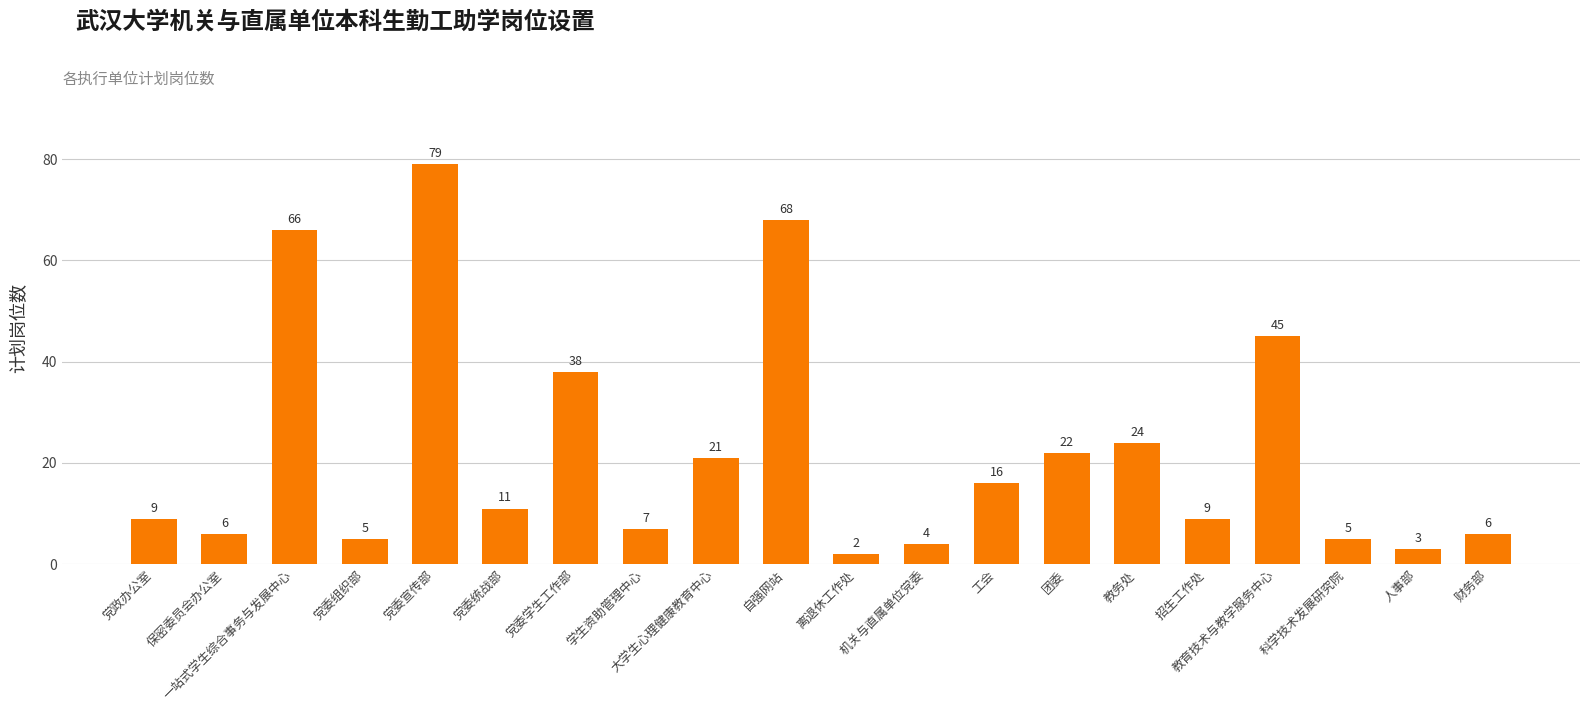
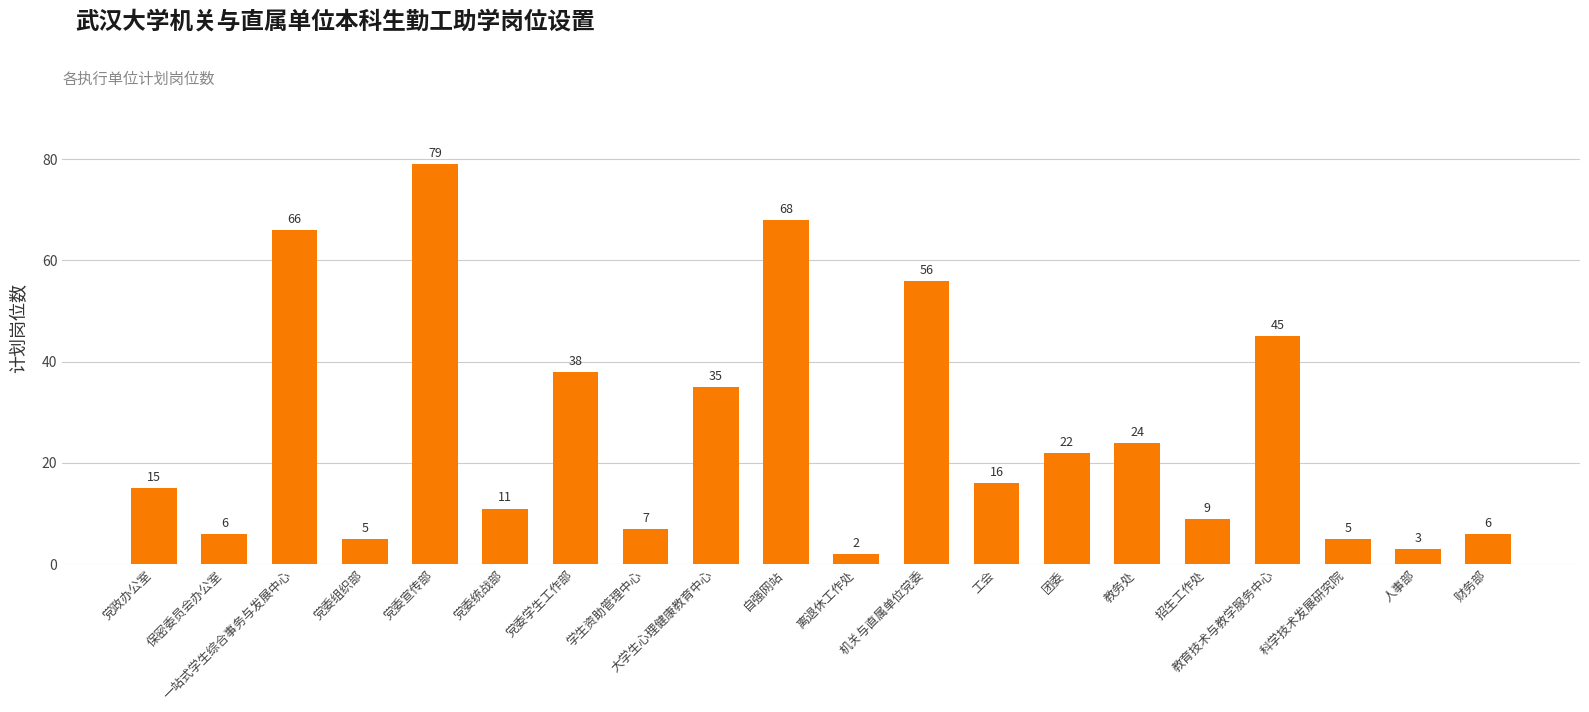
党政办公室: 9 -> 15
大学生心理健康教育中心: 21 -> 35
机关与直属单位党委: 4 -> 56
